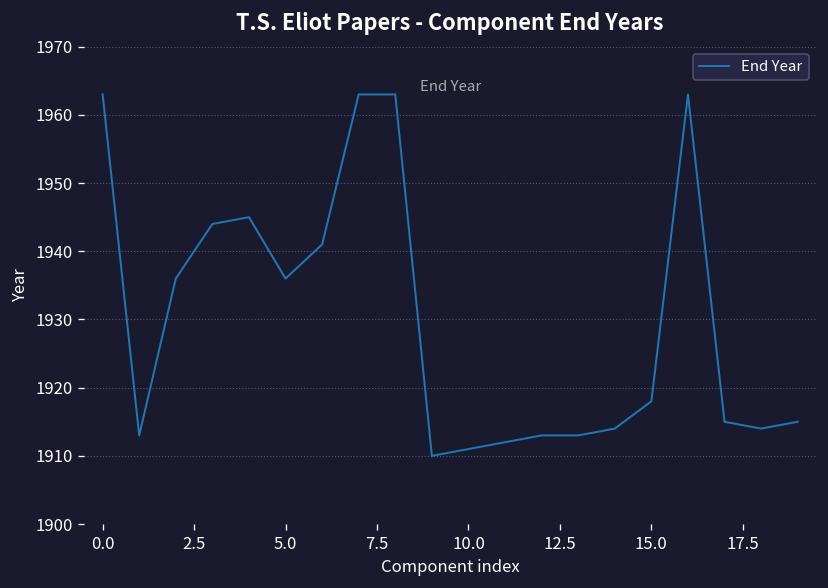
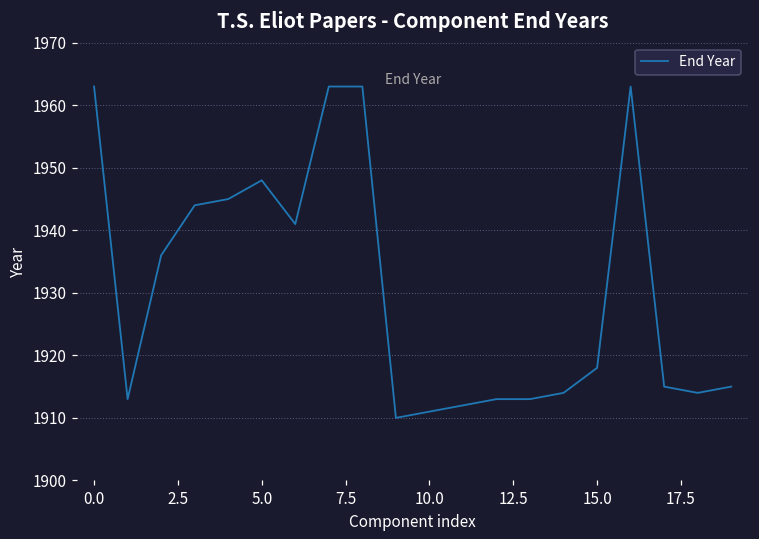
5.0: 1936 -> 1948
